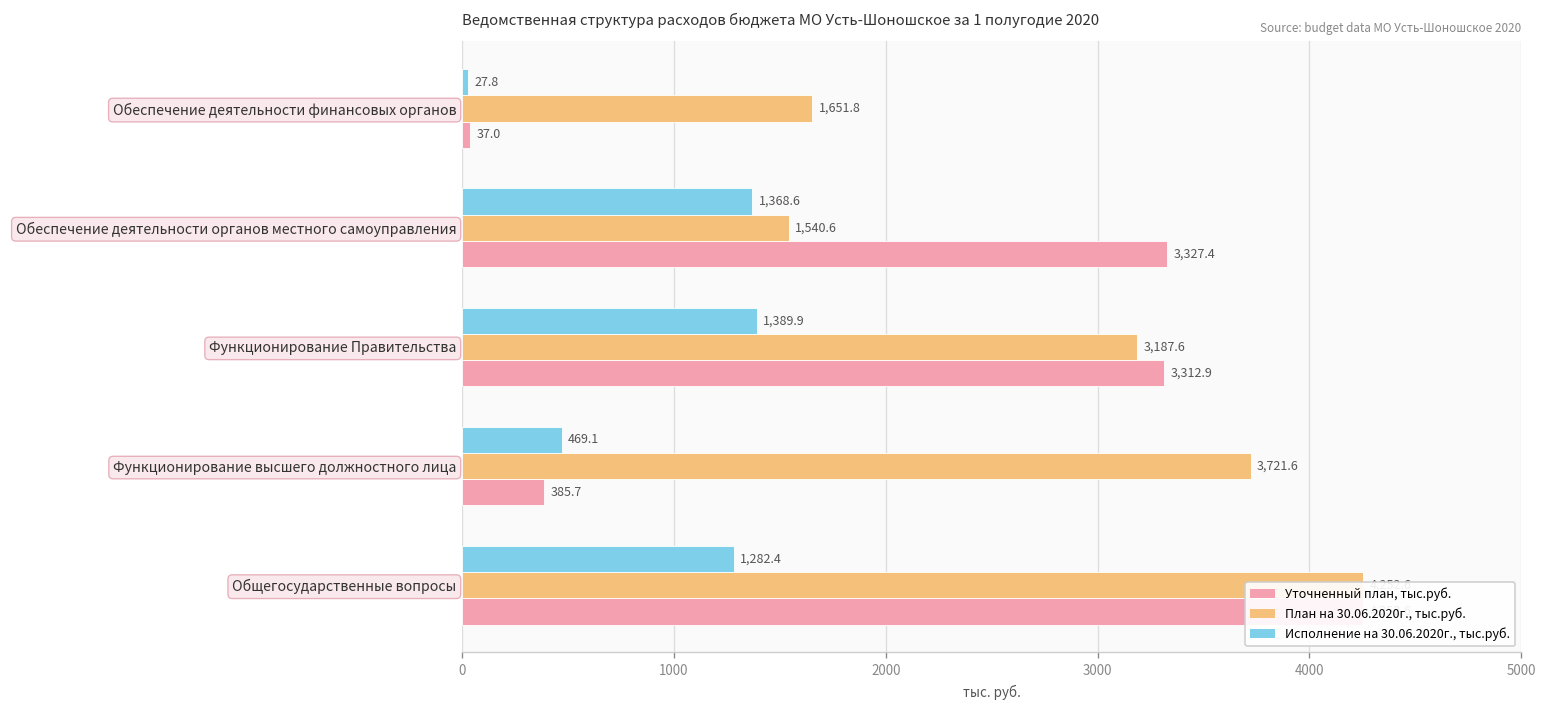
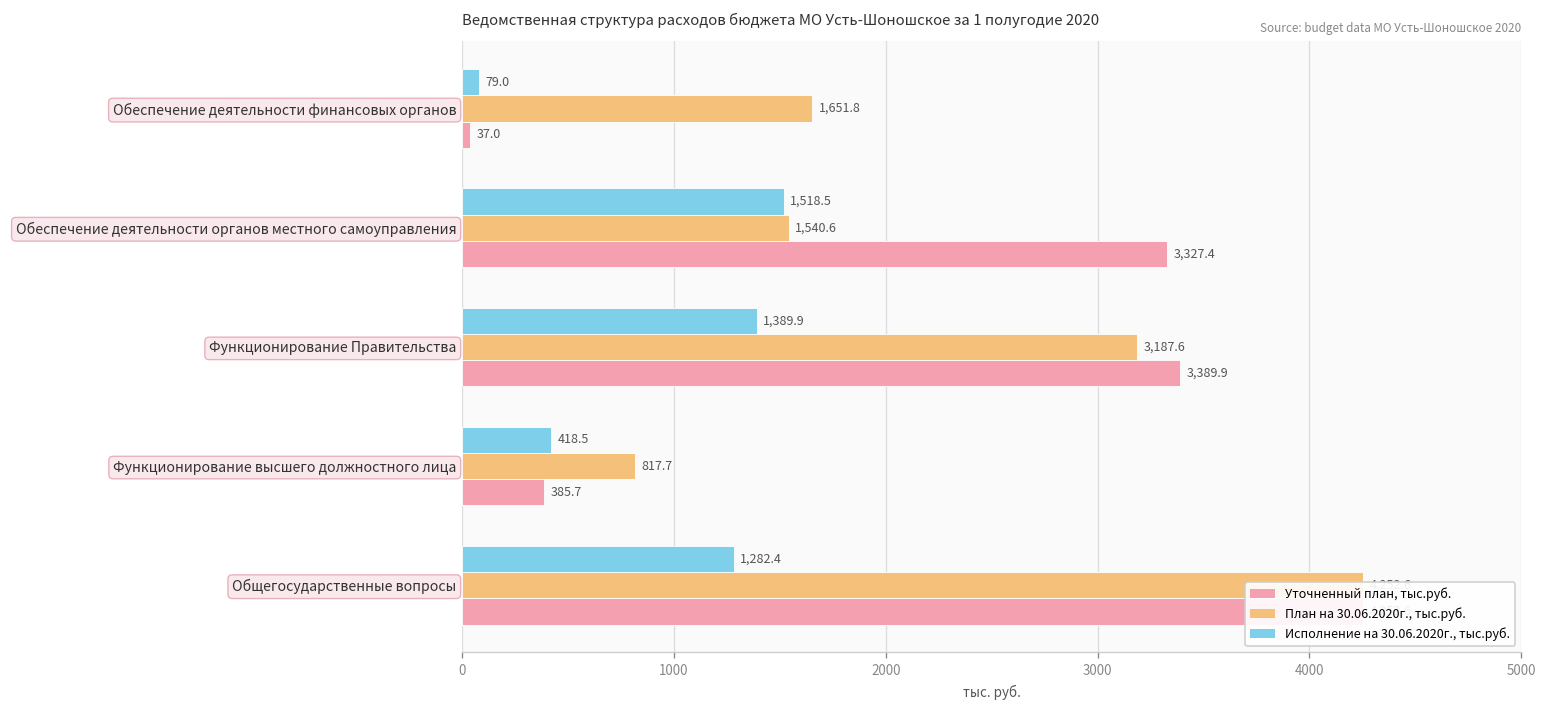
Исполнение на 30.06.2020г., тыс.руб., Обеспечение деятельности финансовых органов: 27.8 -> 79.0
Исполнение на 30.06.2020г., тыс.руб., Обеспечение деятельности органов местного самоуправления: 1,368.6 -> 1,518.5
Уточненный план, тыс.руб., Функционирование Правительства: 3,312.9 -> 3,389.9
Исполнение на 30.06.2020г., тыс.руб., Функционирование высшего должностного лица: 469.1 -> 418.5
План на 30.06.2020г., тыс.руб., Функционирование высшего должностного лица: 3,721.6 -> 817.7
